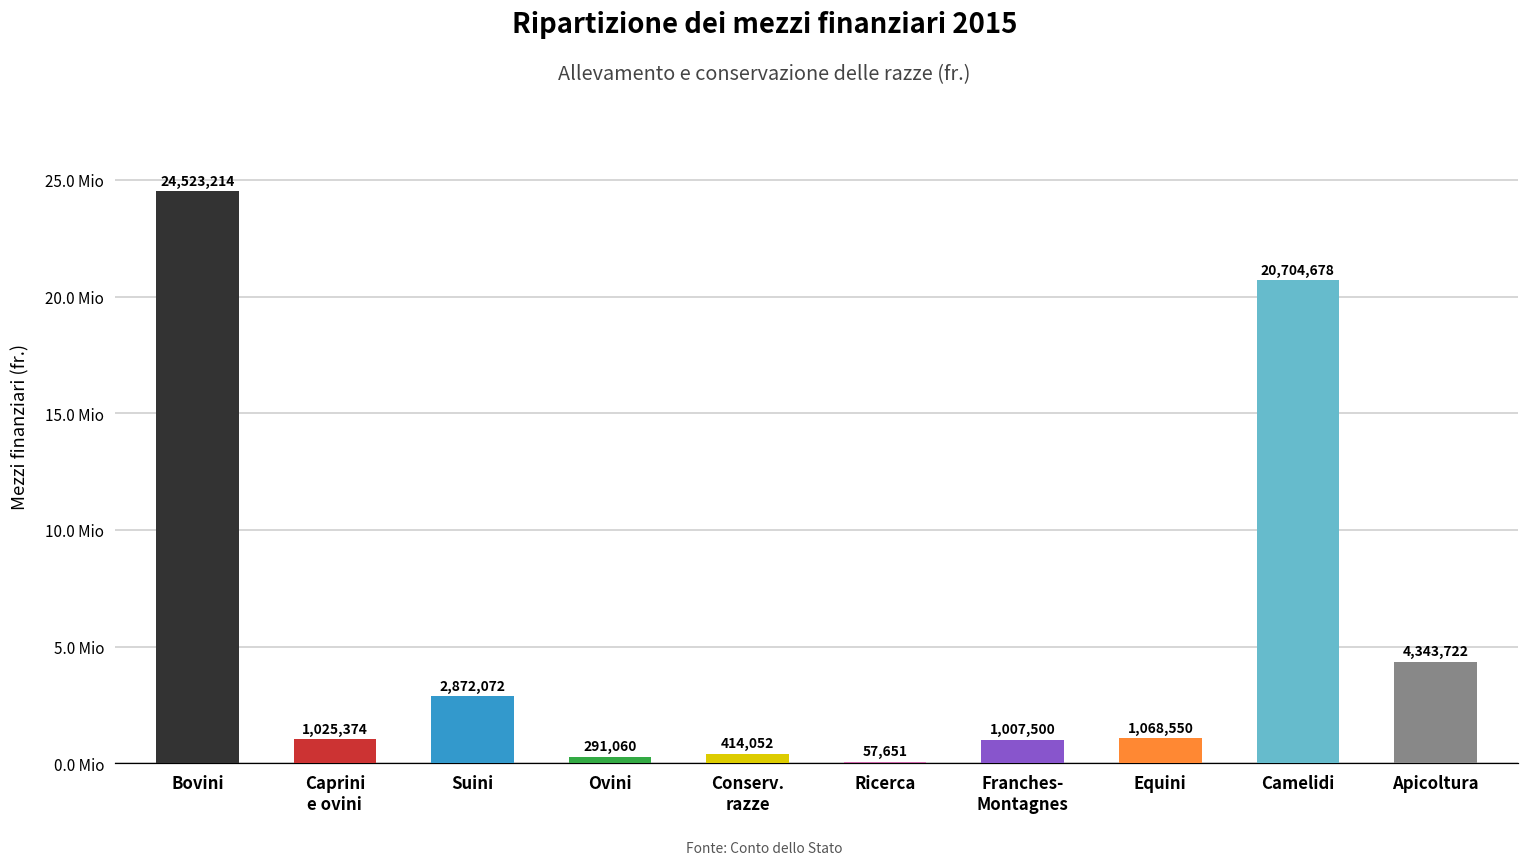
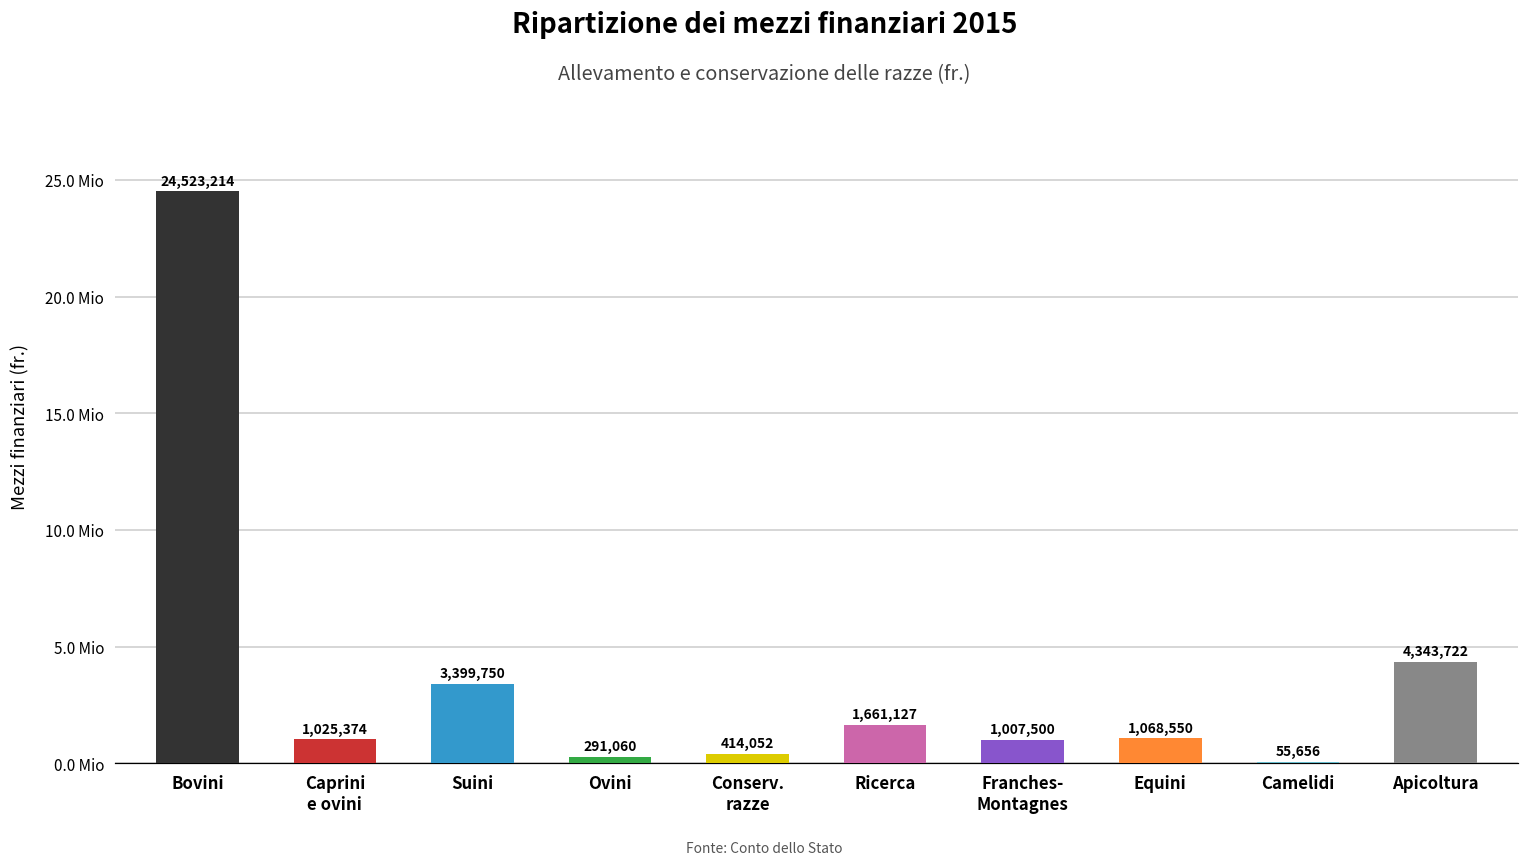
Suini: 2,872,072 -> 3,399,750
Ricerca: 57,651 -> 1,661,127
Camelidi: 20,704,678 -> 55,656
